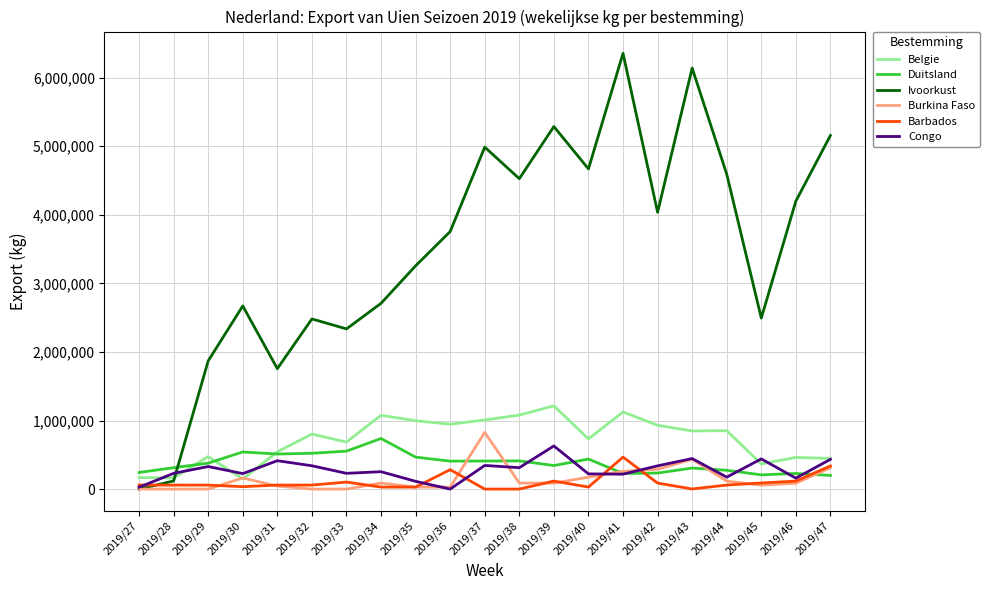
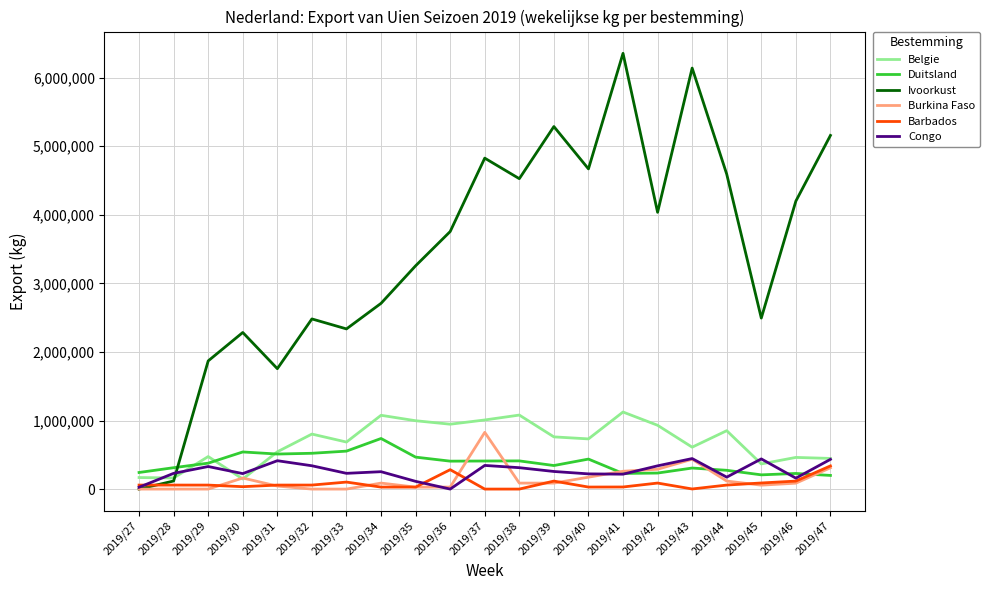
Ivoorkust, 2019/30: 2,700,000 -> 2,300,000
Ivoorkust, 2019/37: 5,000,000 -> 4,800,000
Belgie, 2019/39: 1,200,000 -> 800,000
Congo, 2019/39: 600,000 -> 300,000
Barbados, 2019/41: 500,000 -> 0
Belgie, 2019/43: 800,000 -> 600,000
